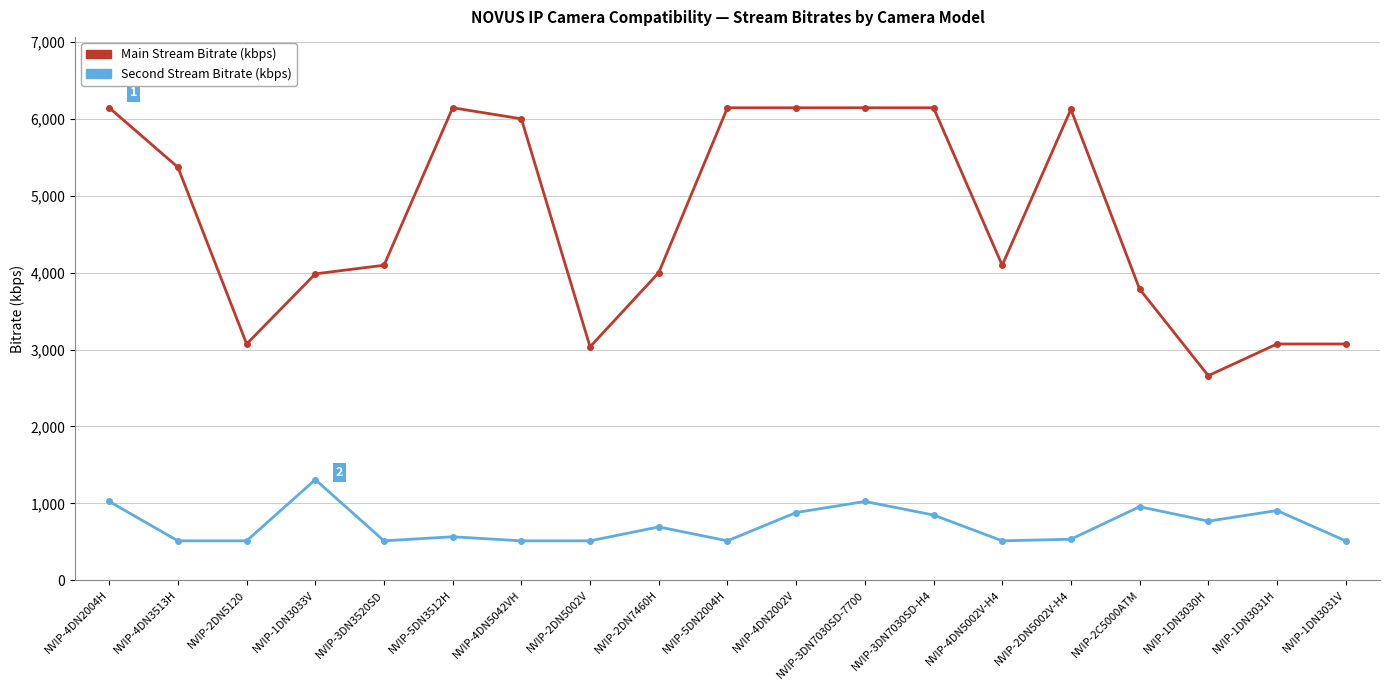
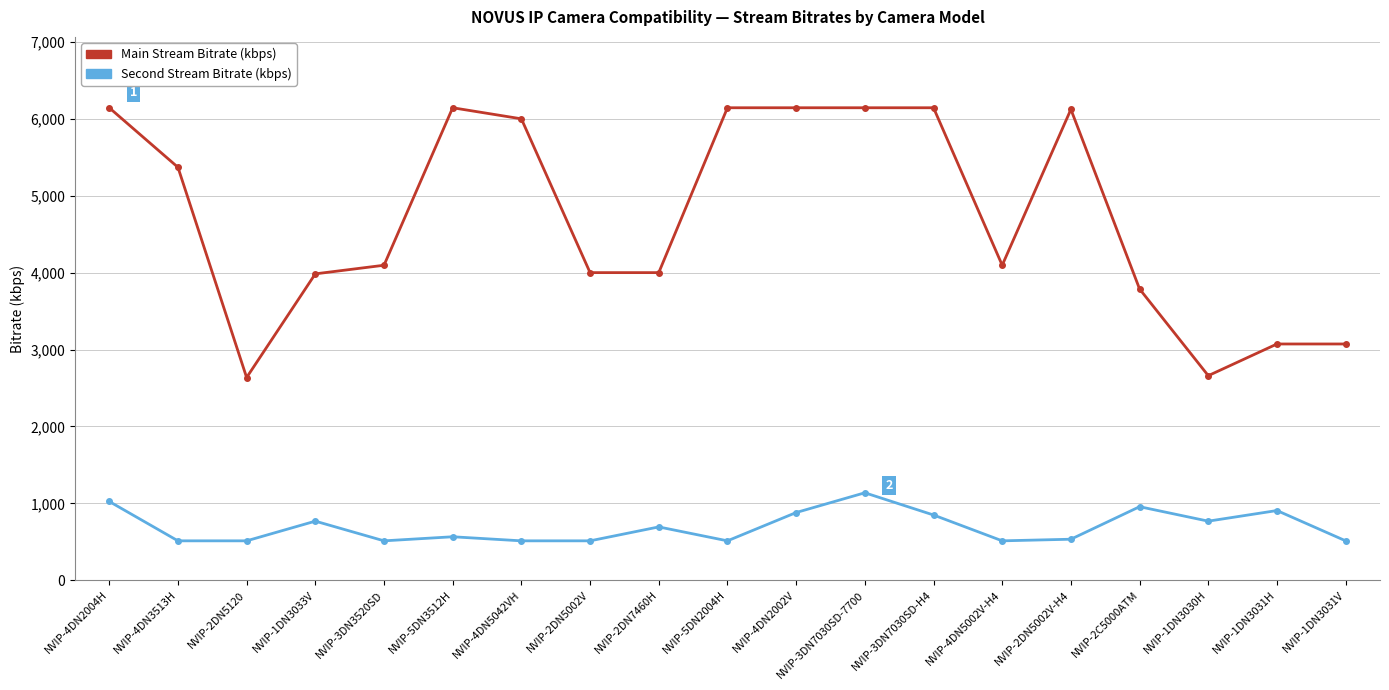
Main Stream Bitrate (kbps), NVIP-2DN5120: 3,100 -> 2,600
Second Stream Bitrate (kbps), NVIP-1DN3033V: 1,300 -> 800
Main Stream Bitrate (kbps), NVIP-2DN5002V: 3,000 -> 4,000
Second Stream Bitrate (kbps), NVIP-3DN7030SD-7700: 1,000 -> 1,100
